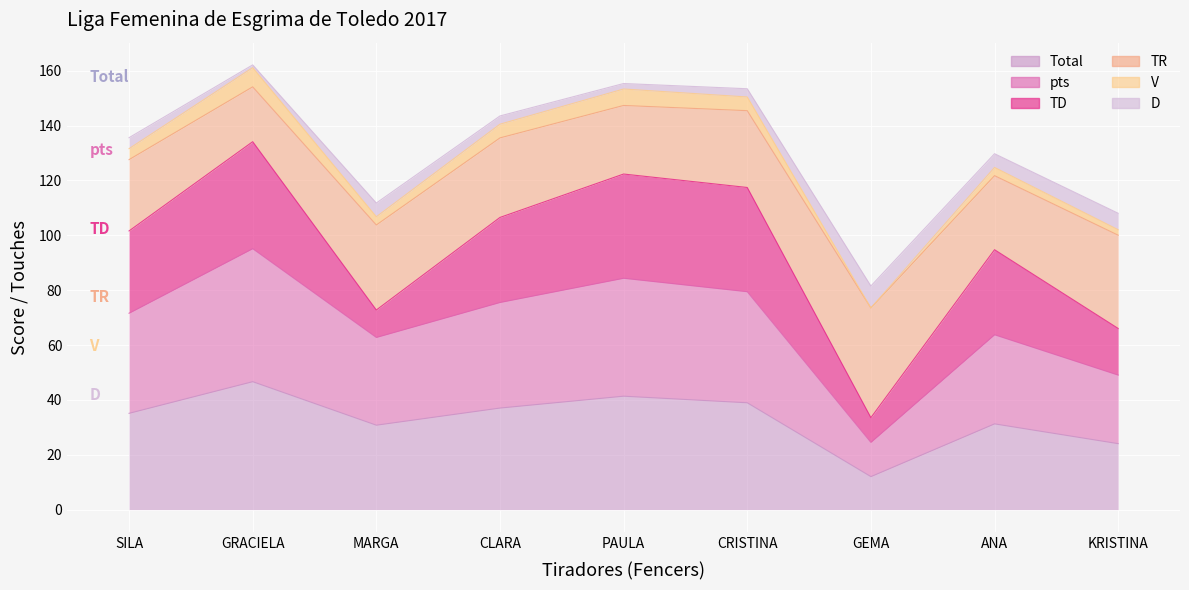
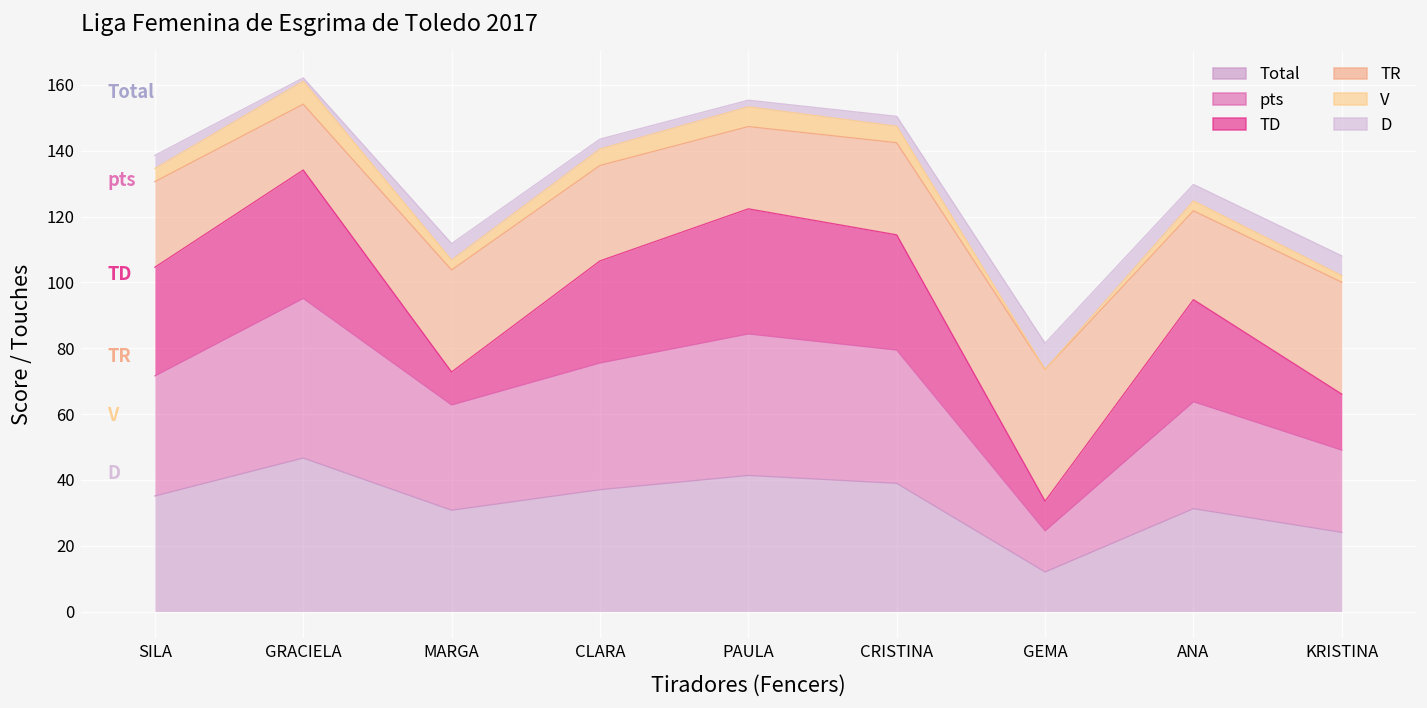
TD, SILA: 30 -> 33
TD, CRISTINA: 38 -> 35
